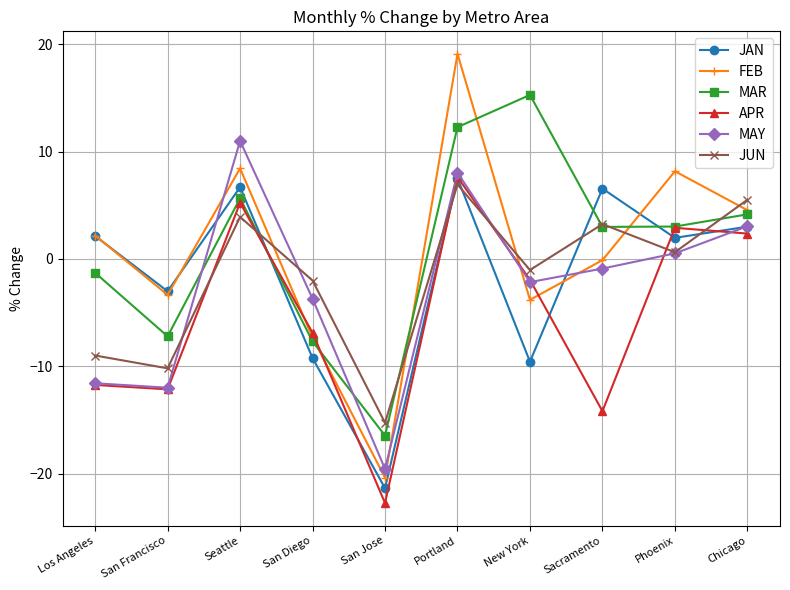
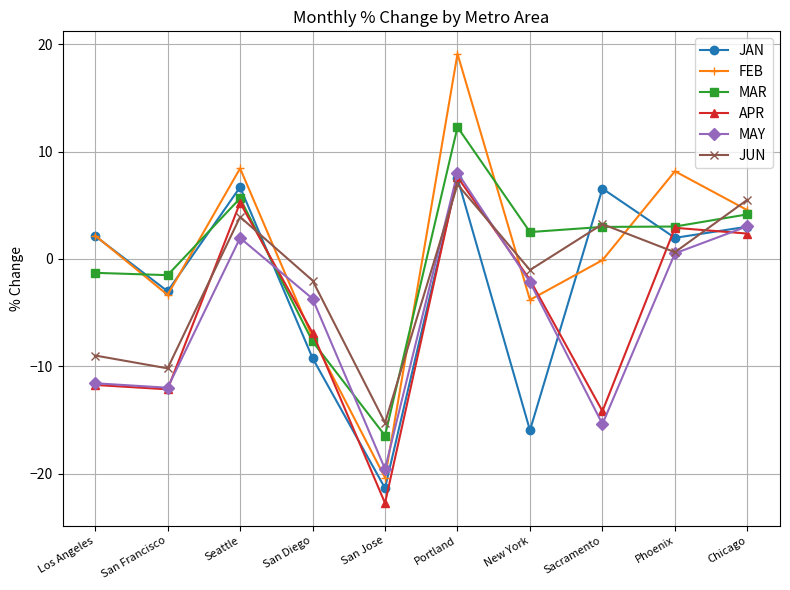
MAR, San Francisco: -7.2 -> -1.5
MAY, Seattle: 11.0 -> 2.0
JAN, New York: -9.6 -> -16.0
MAR, New York: 15.3 -> 2.5
MAY, Sacramento: -0.9 -> -15.4
